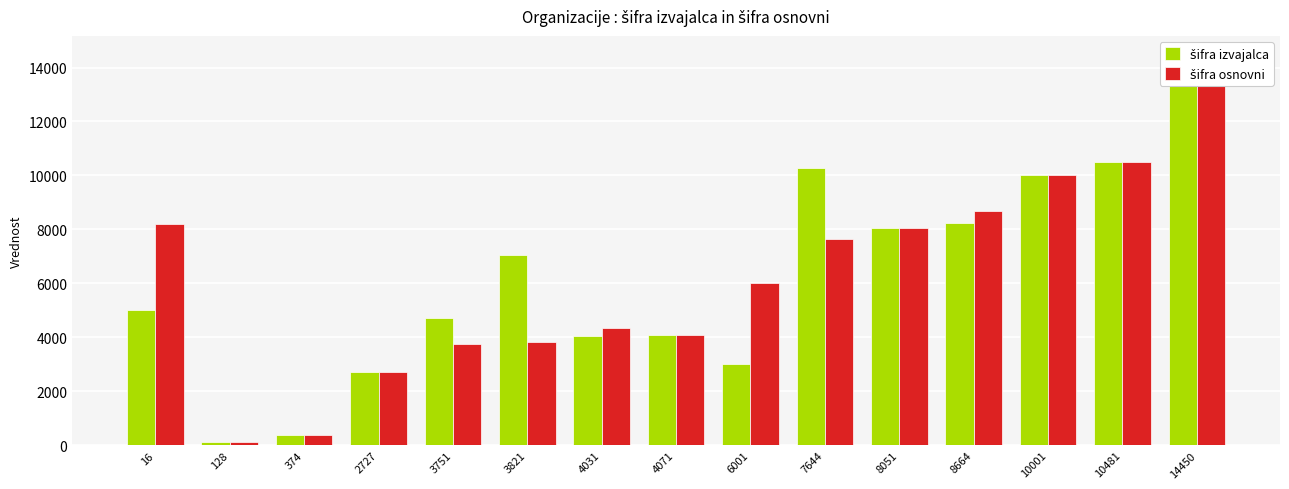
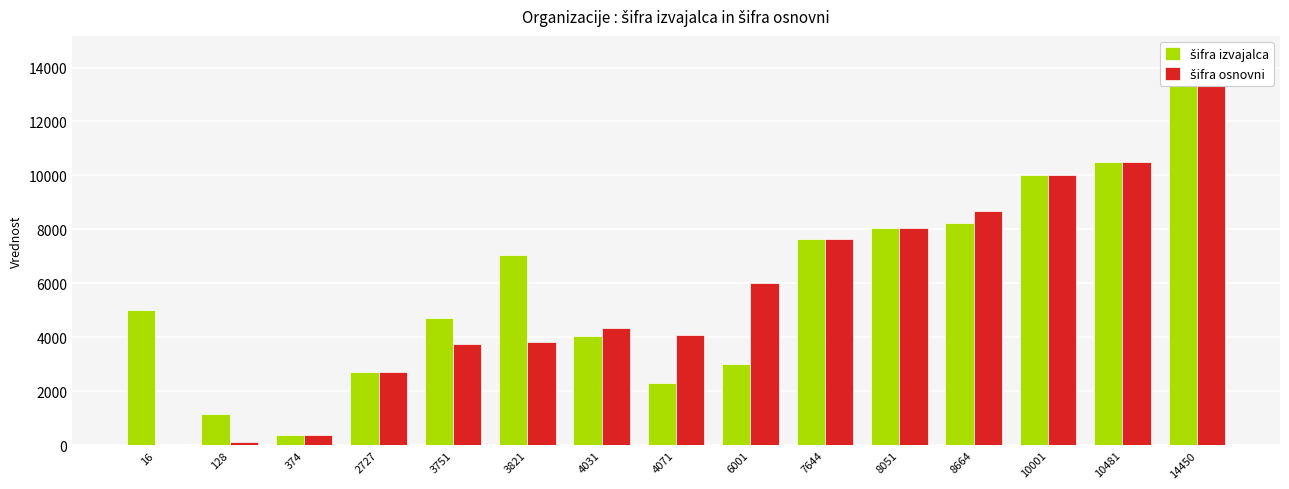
šifra osnovni, 16: 8200 -> 0
šifra izvajalca, 128: 100 -> 1200
šifra izvajalca, 4071: 4100 -> 2300
šifra izvajalca, 7644: 10300 -> 7600
